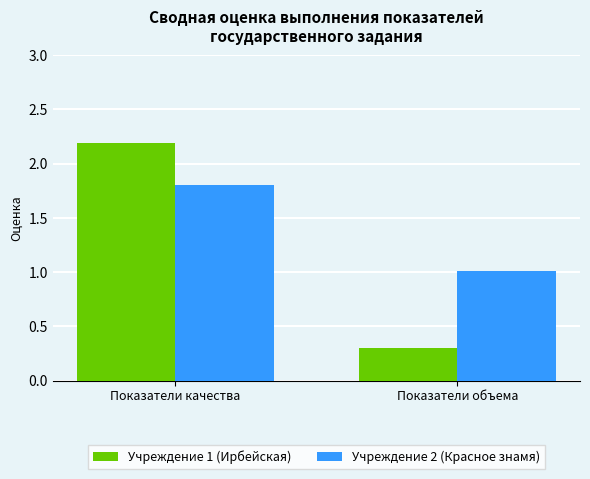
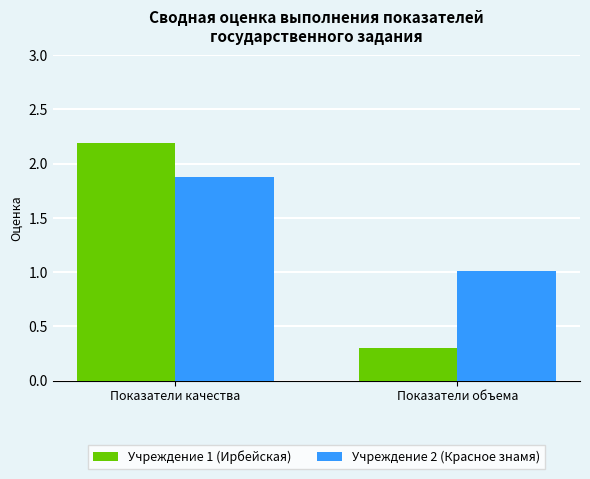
Учреждение 2 (Красное знамя), Показатели качества: 1.80 -> 1.88
